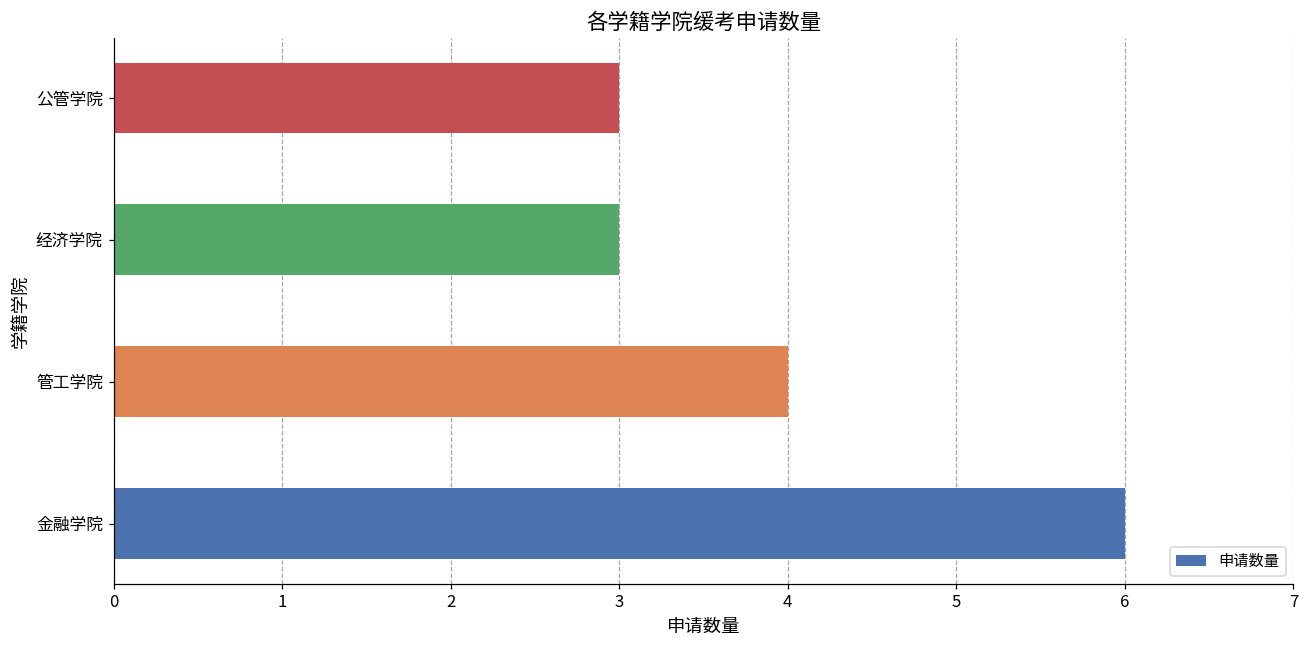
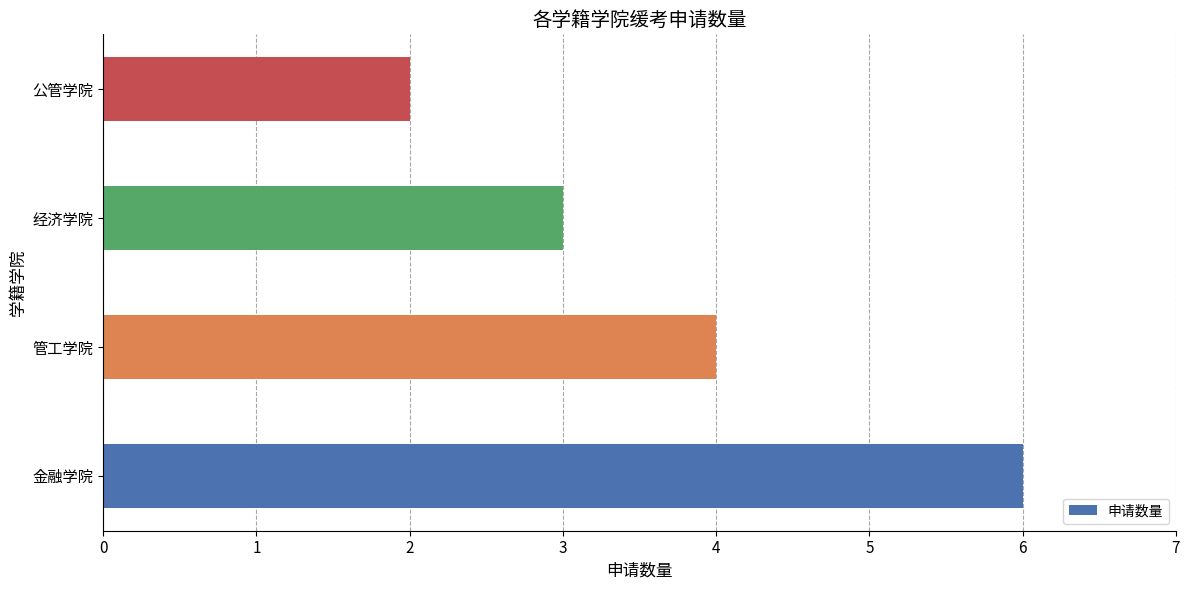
公管学院: 3 -> 2
